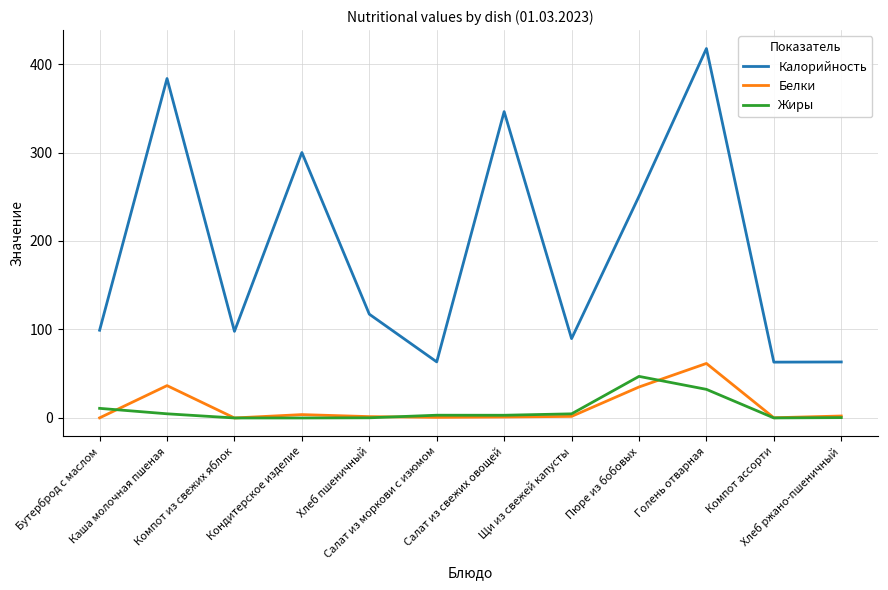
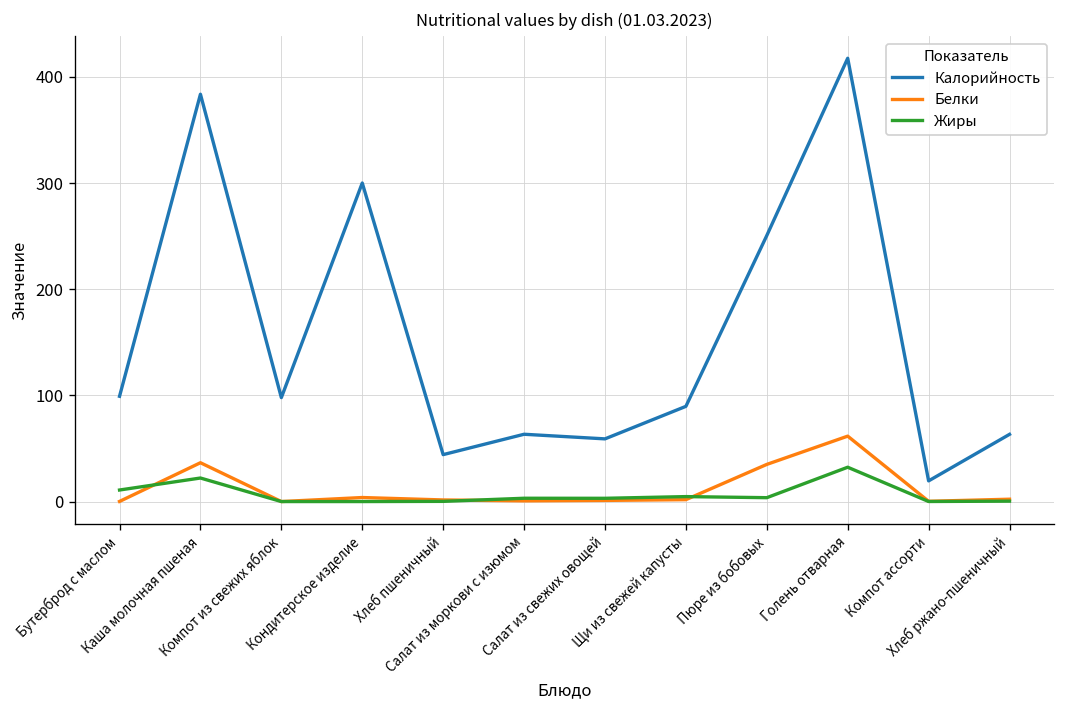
Жиры, Каша молочная пшеная: 0 -> 20
Калорийность, Хлеб пшеничный: 120 -> 40
Калорийность, Салат из свежих овощей: 350 -> 60
Жиры, Пюре из бобовых: 50 -> 0
Калорийность, Компот ассорти: 60 -> 20
